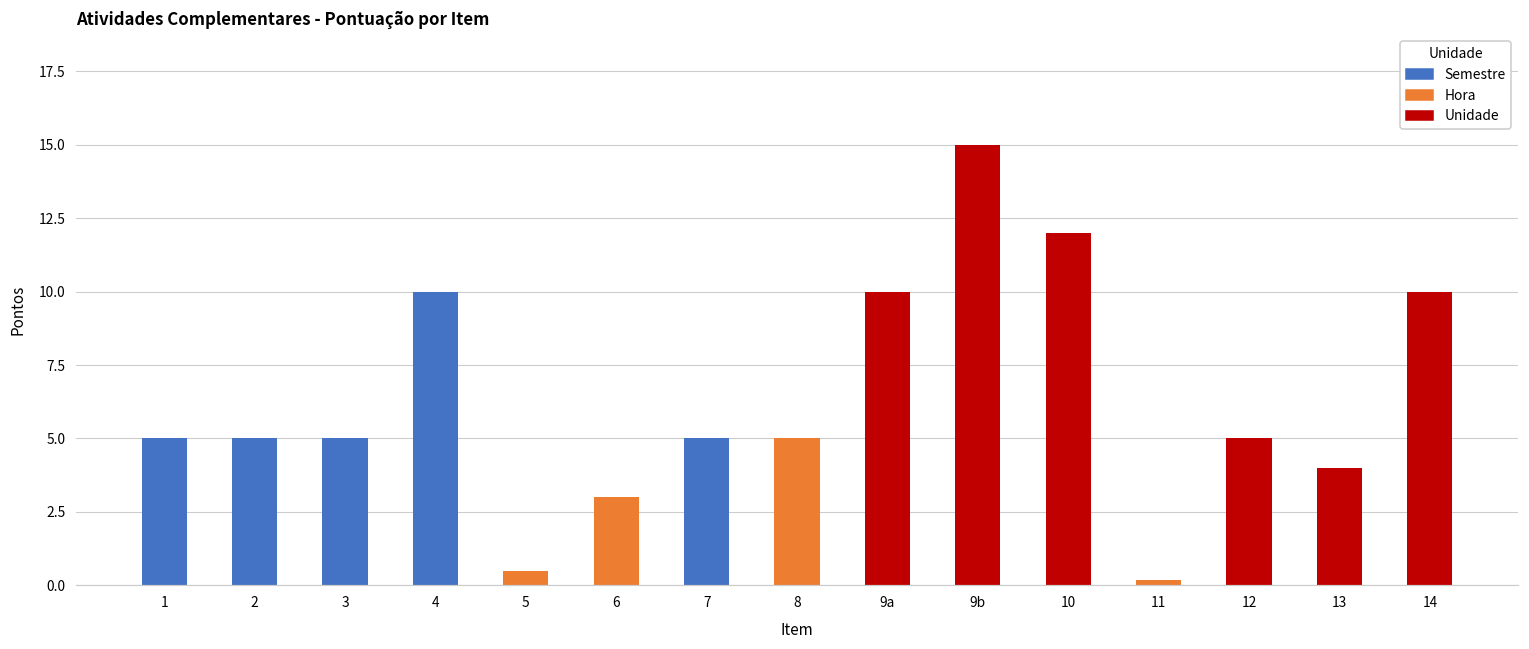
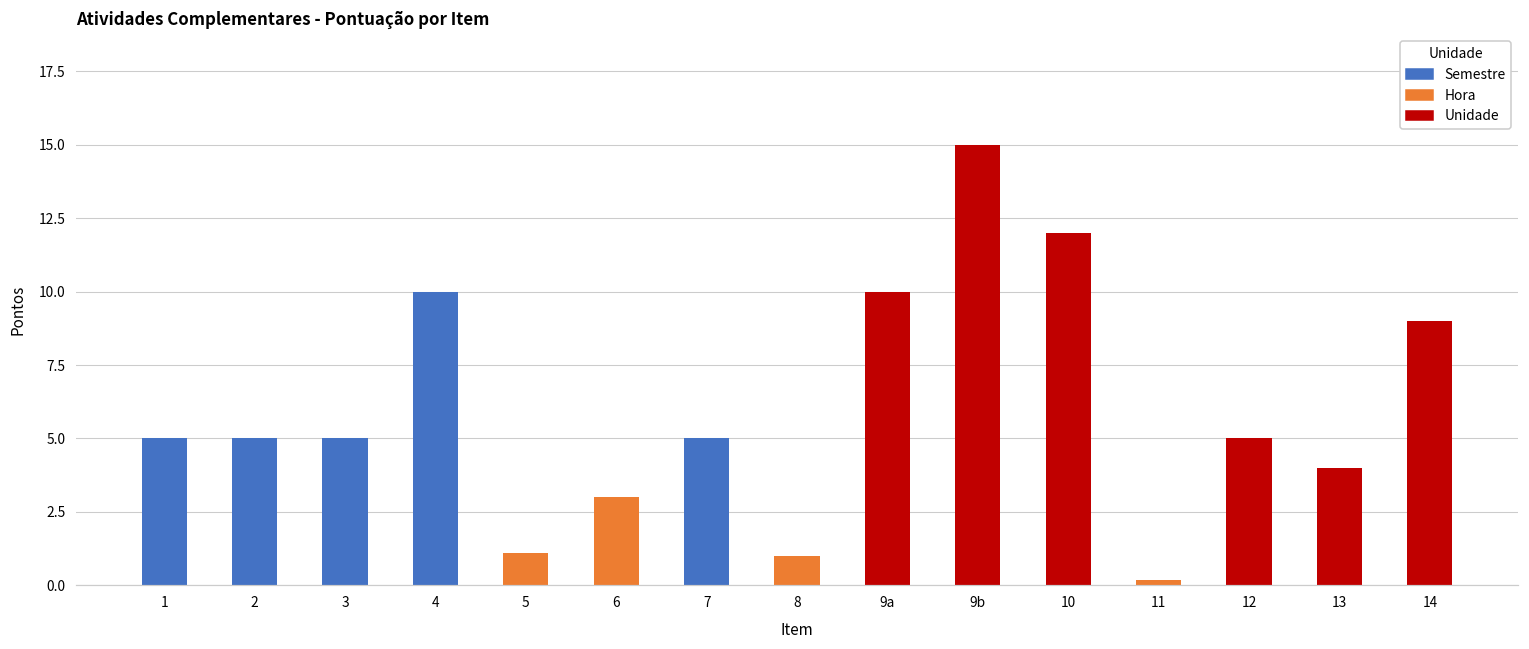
5: 0.5 -> 1.1
8: 5 -> 1
14: 10 -> 9
